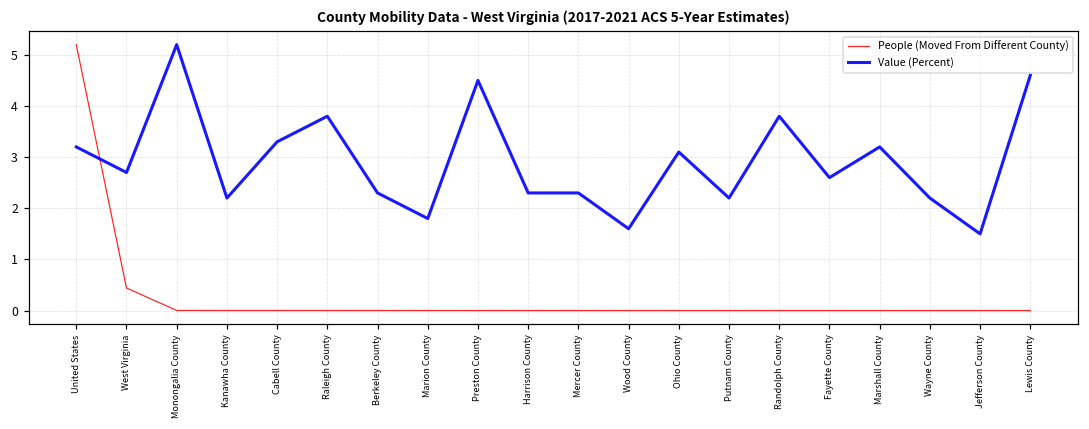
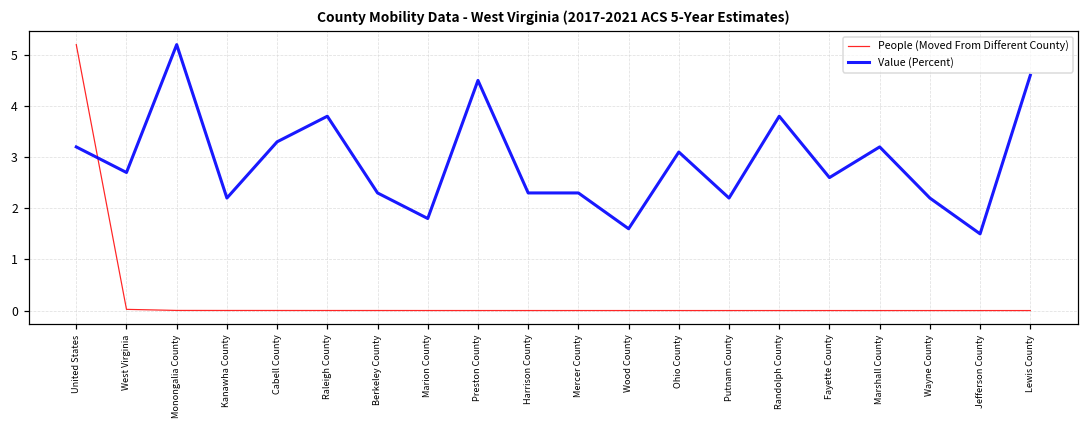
People (Moved From Different County), West Virginia: 0.4 -> 0.0
